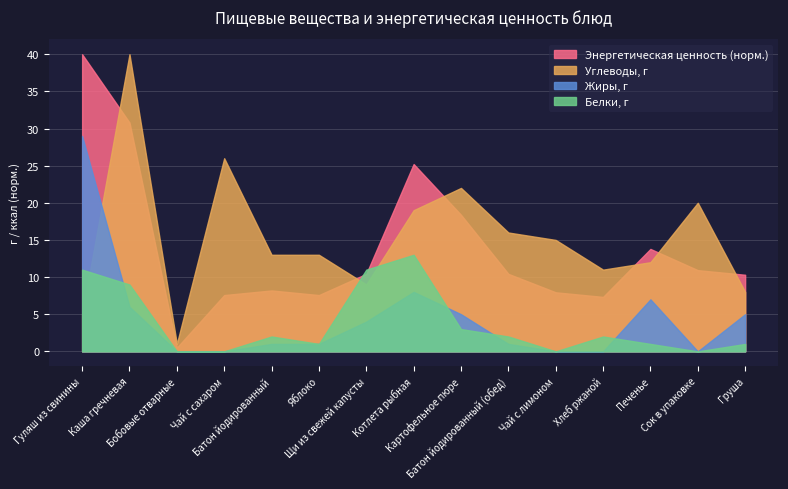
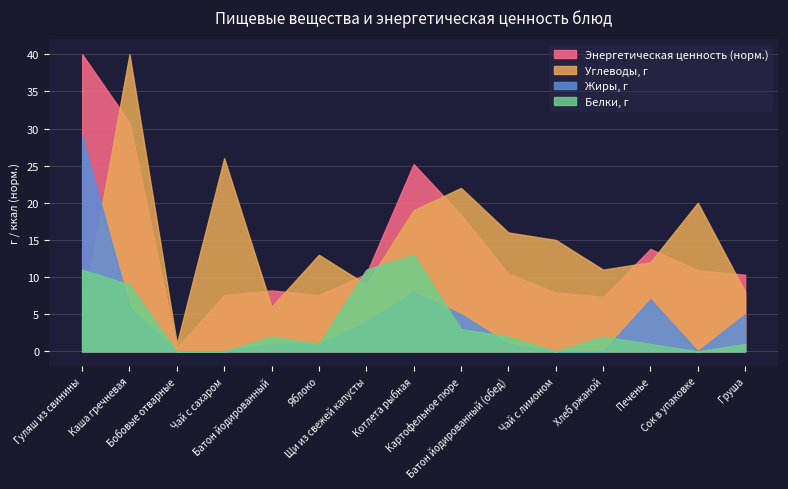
Углеводы, г, Батон йодированный: 13 -> 6
